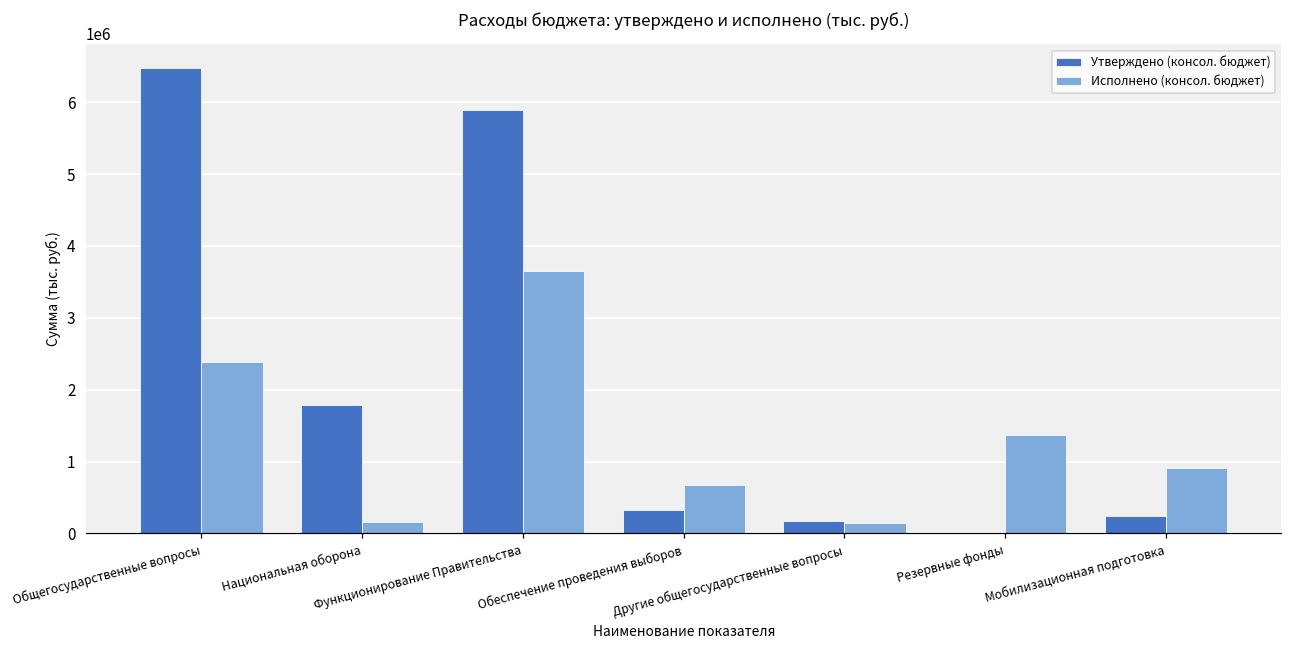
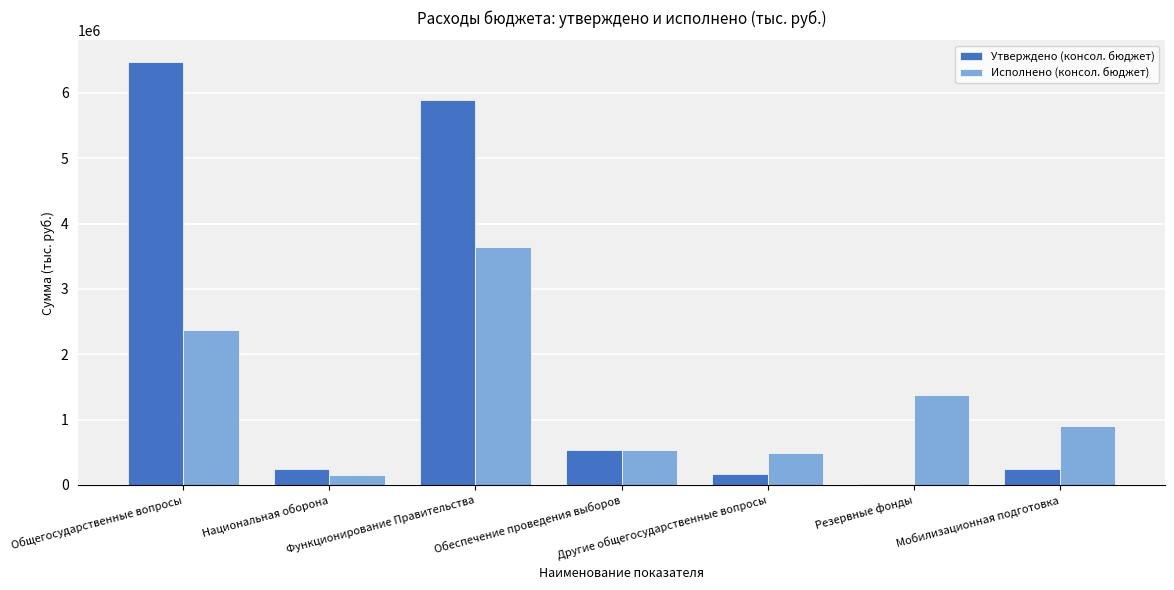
Утверждено (консол. бюджет), Национальная оборона: 1800000 -> 200000
Утверждено (консол. бюджет), Обеспечение проведения выборов: 300000 -> 500000
Исполнено (консол. бюджет), Обеспечение проведения выборов: 700000 -> 500000
Исполнено (консол. бюджет), Другие общегосударственные вопросы: 100000 -> 500000
